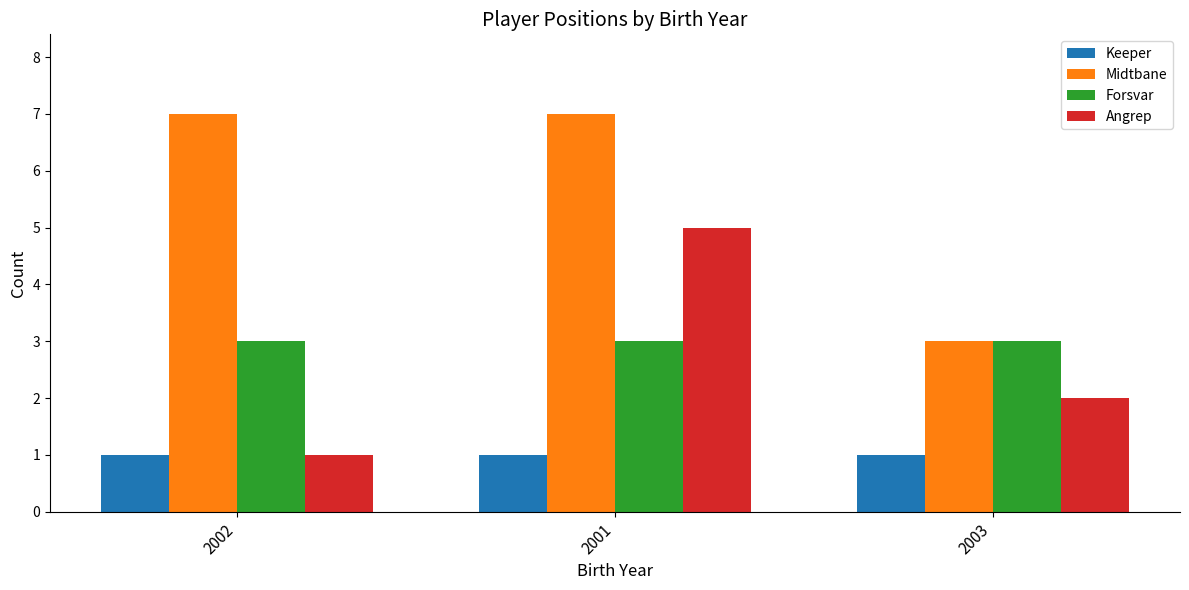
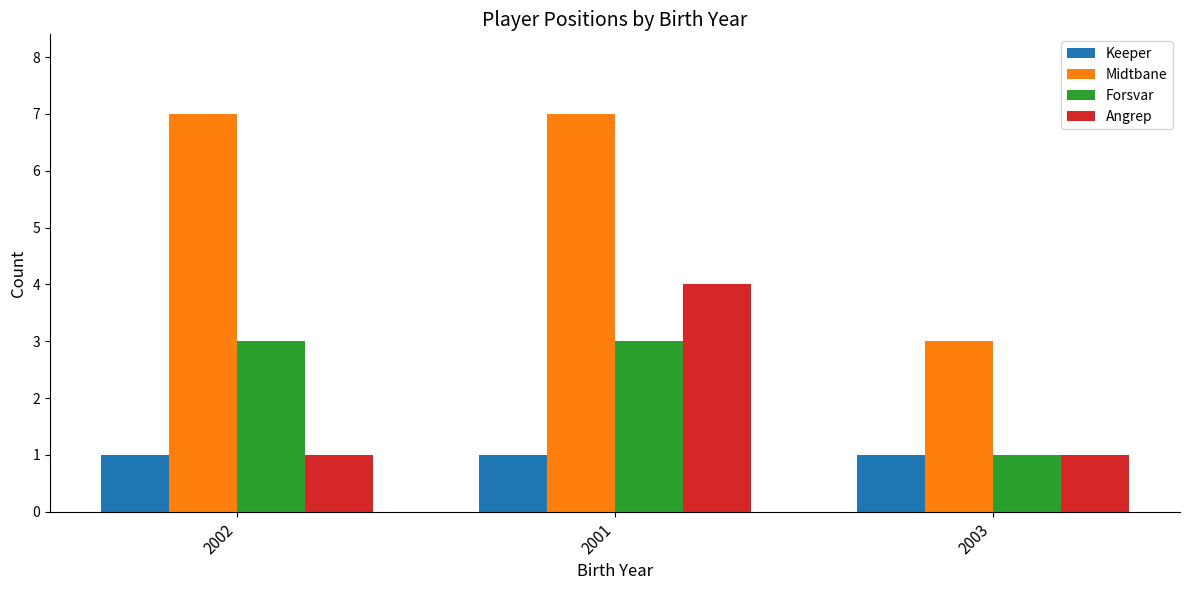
Angrep, 2001: 5 -> 4
Forsvar, 2003: 3 -> 1
Angrep, 2003: 2 -> 1
